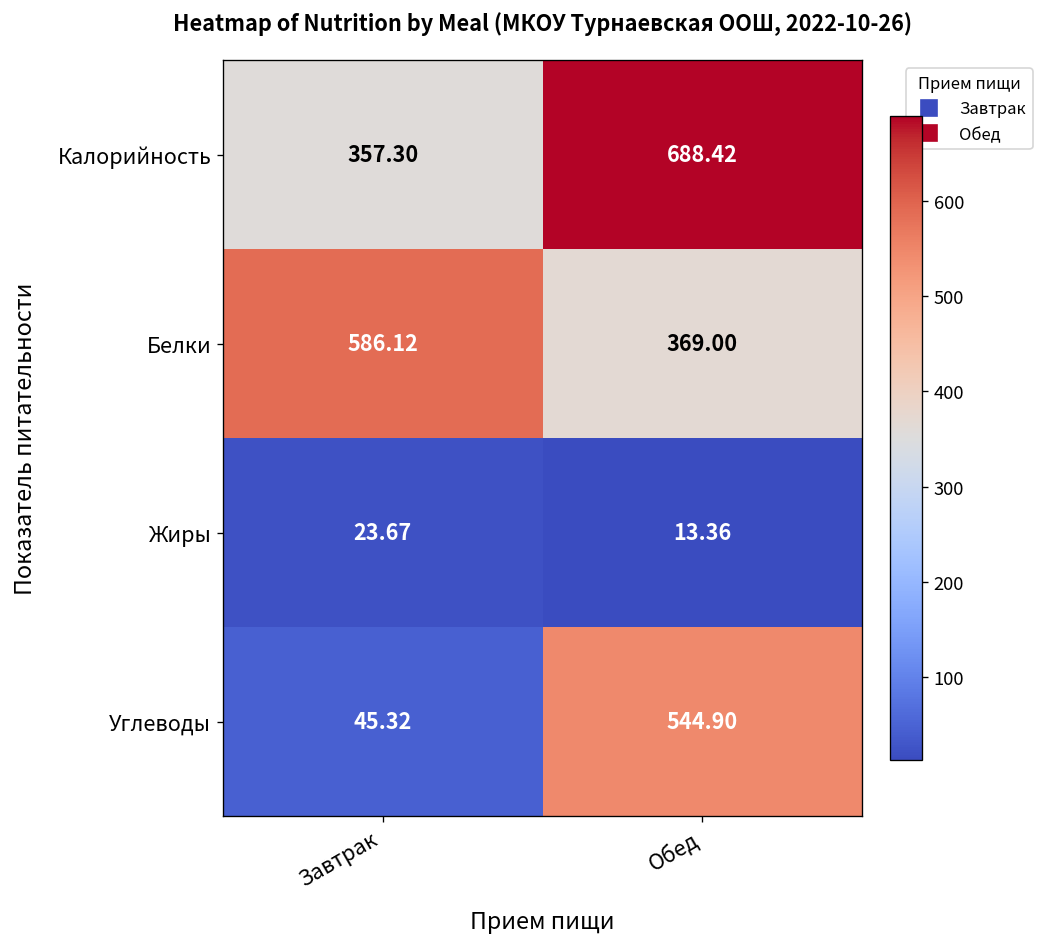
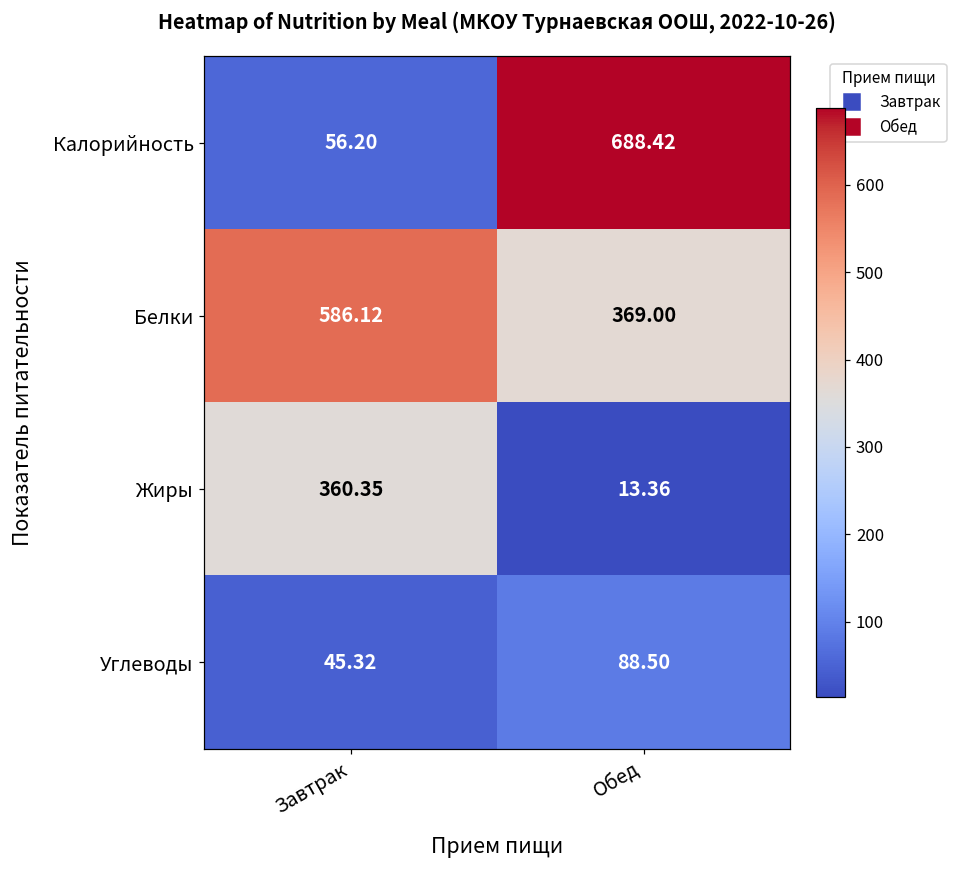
Калорийность, Завтрак: 357.30 -> 56.20
Жиры, Завтрак: 23.67 -> 360.35
Углеводы, Обед: 544.90 -> 88.50
